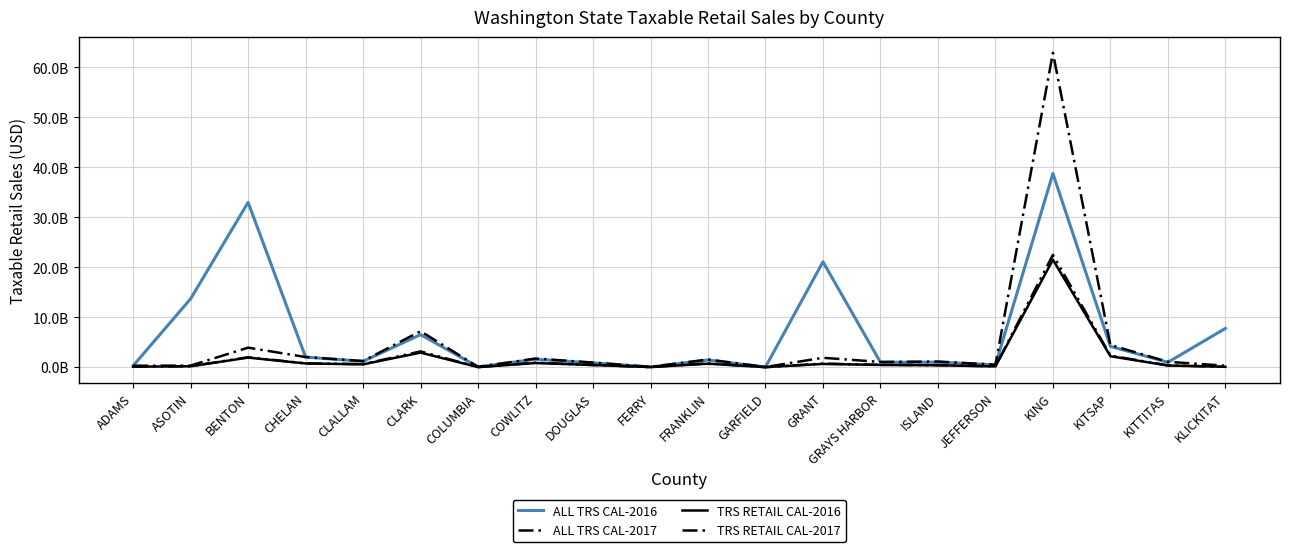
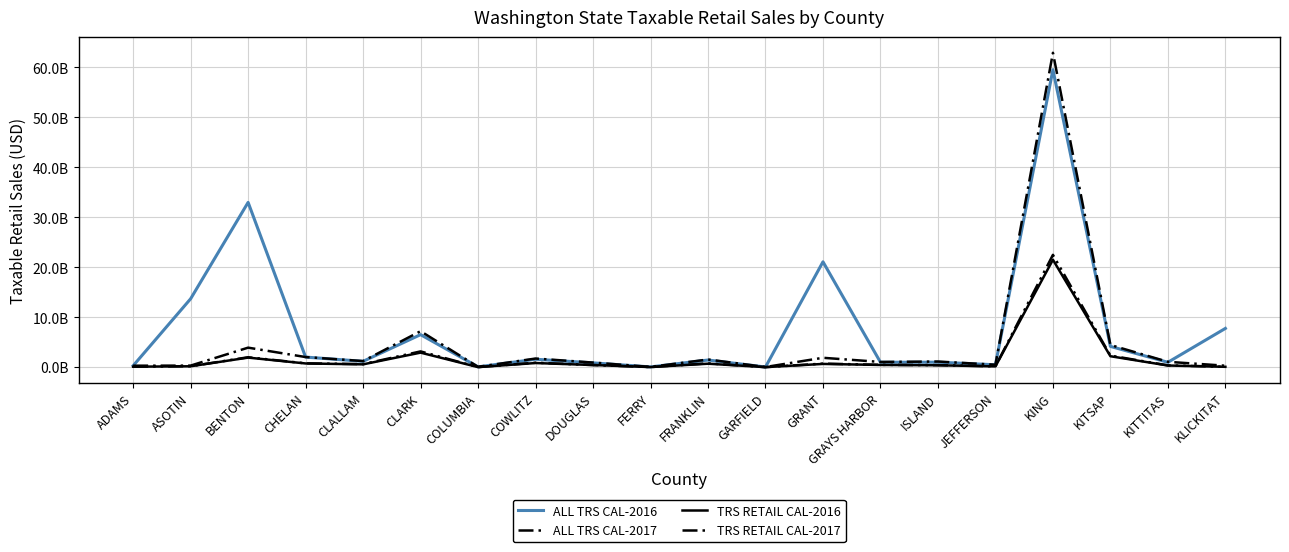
ALL TRS CAL-2016, KING: 39000000000 -> 60000000000
